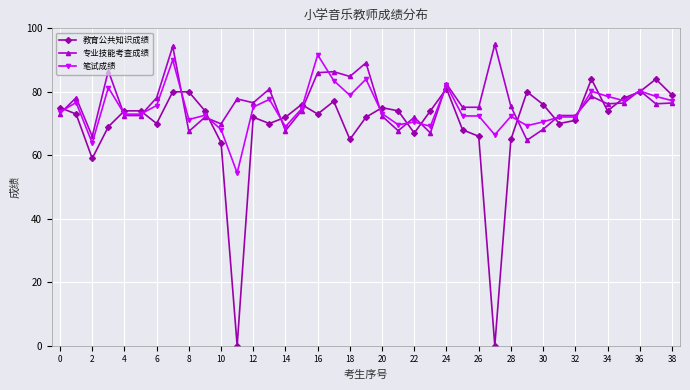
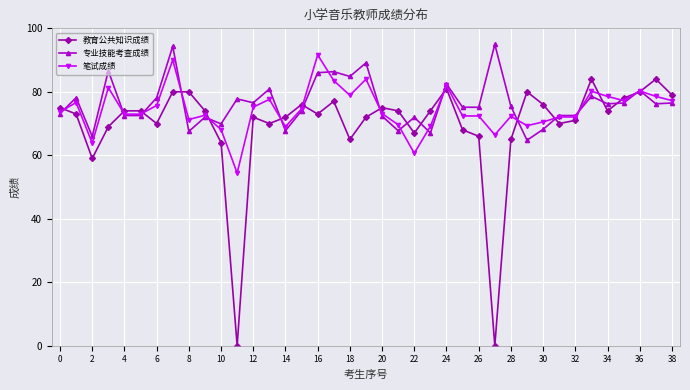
笔试成绩, 22: 70 -> 61
